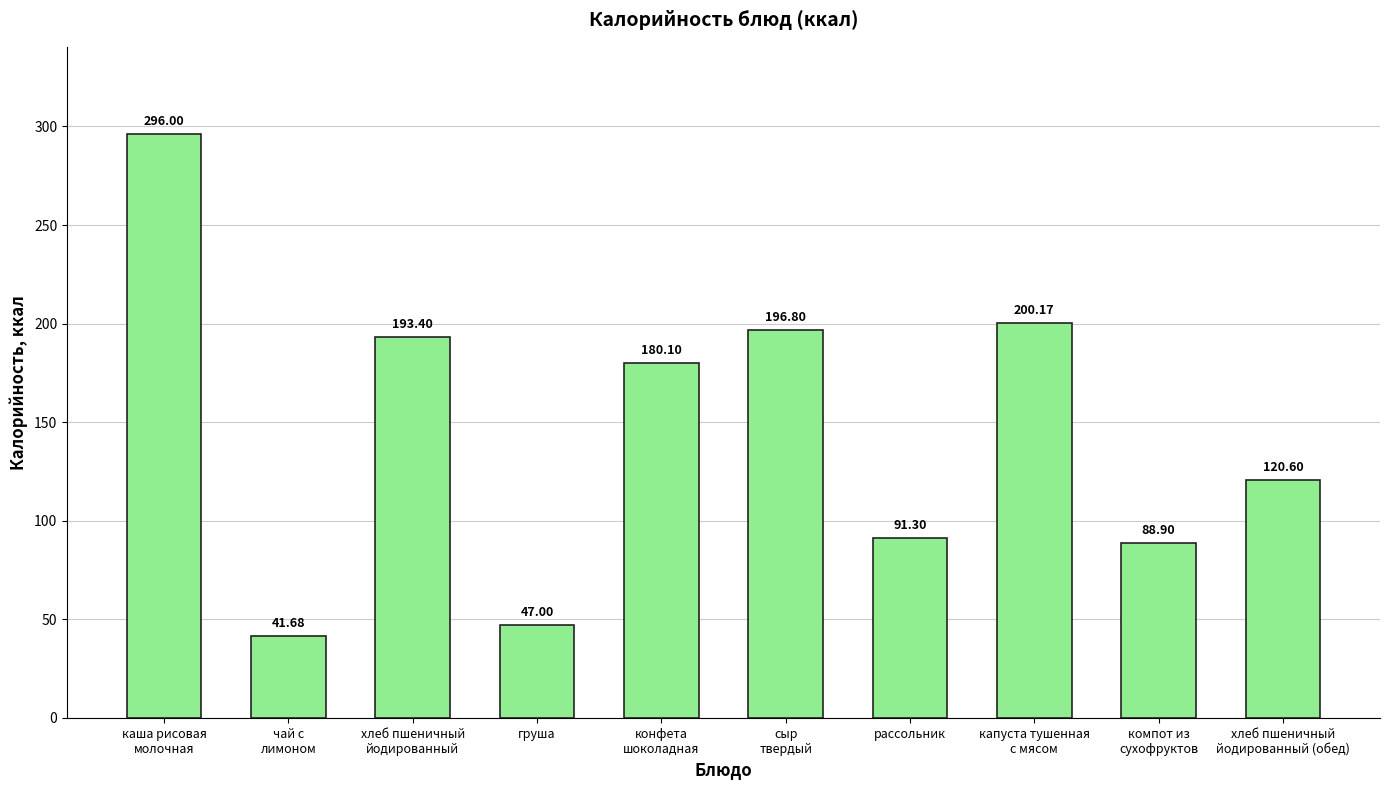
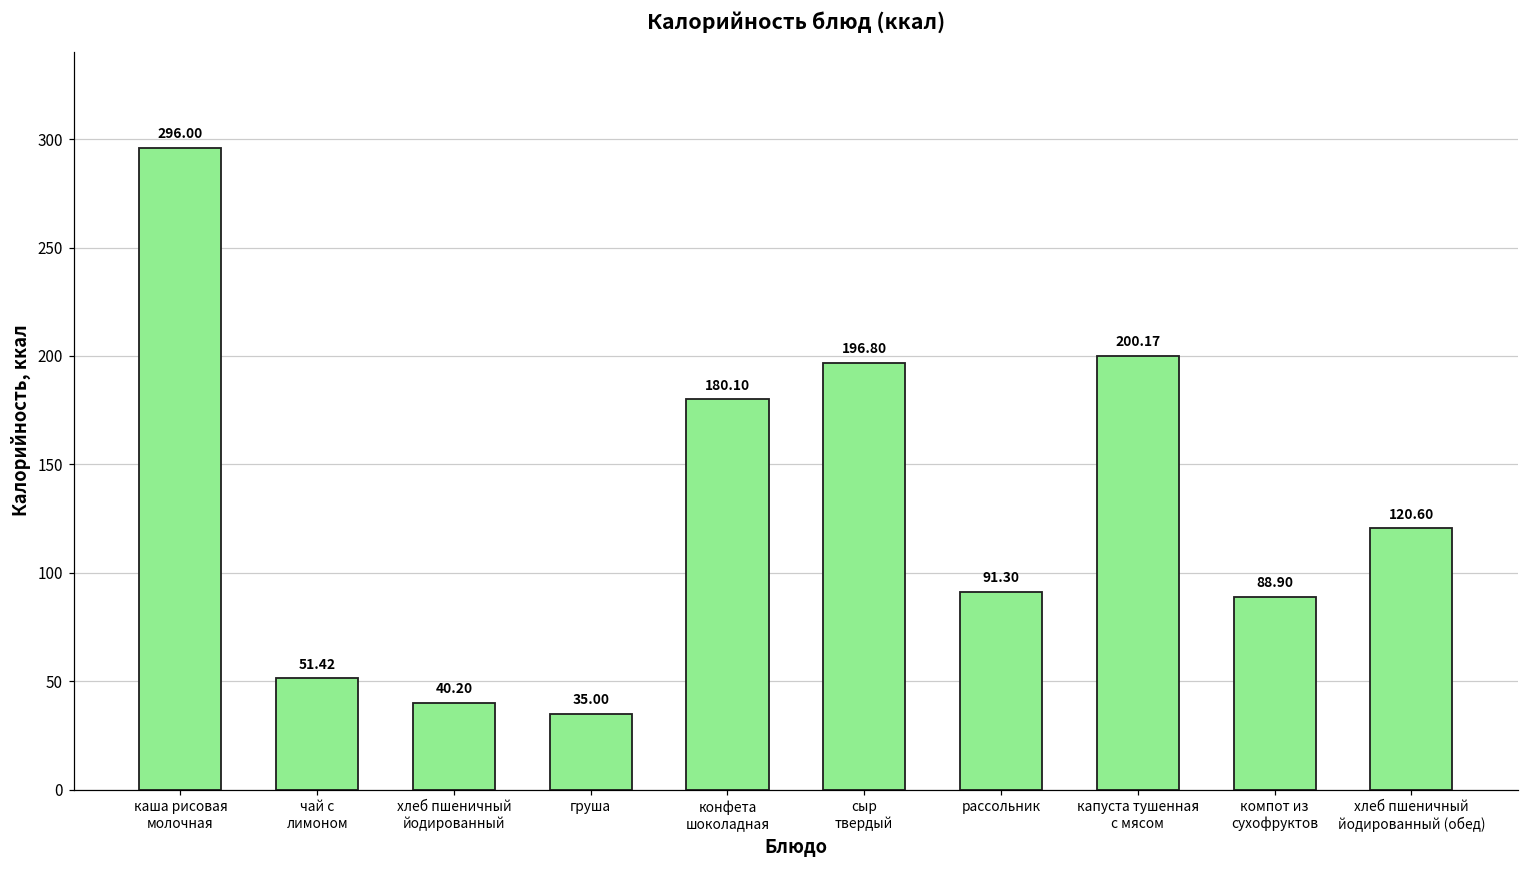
чай с лимоном: 41.68 -> 51.42
хлеб пшеничный йодированный: 193.40 -> 40.20
груша: 47.00 -> 35.00
